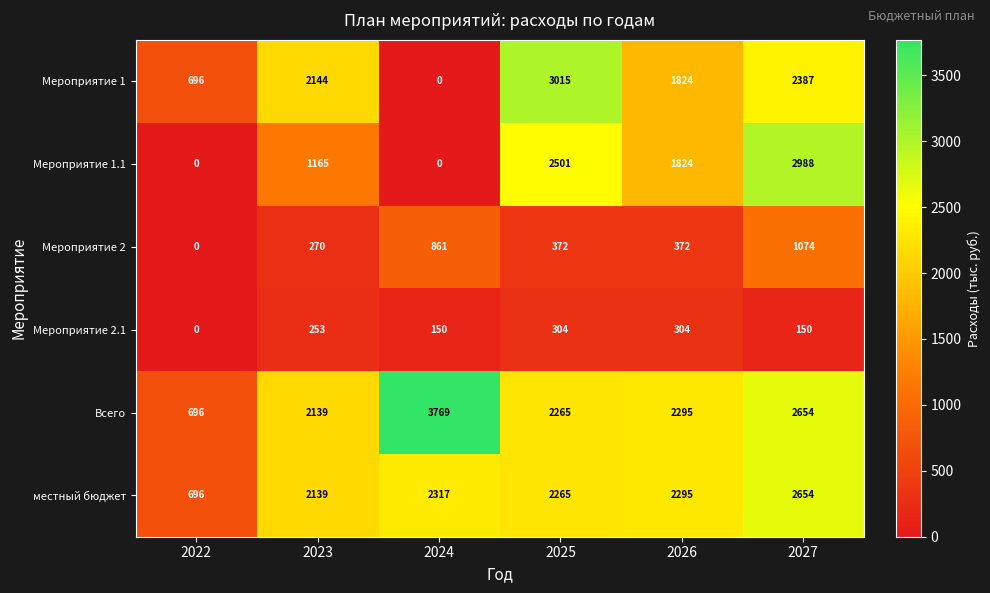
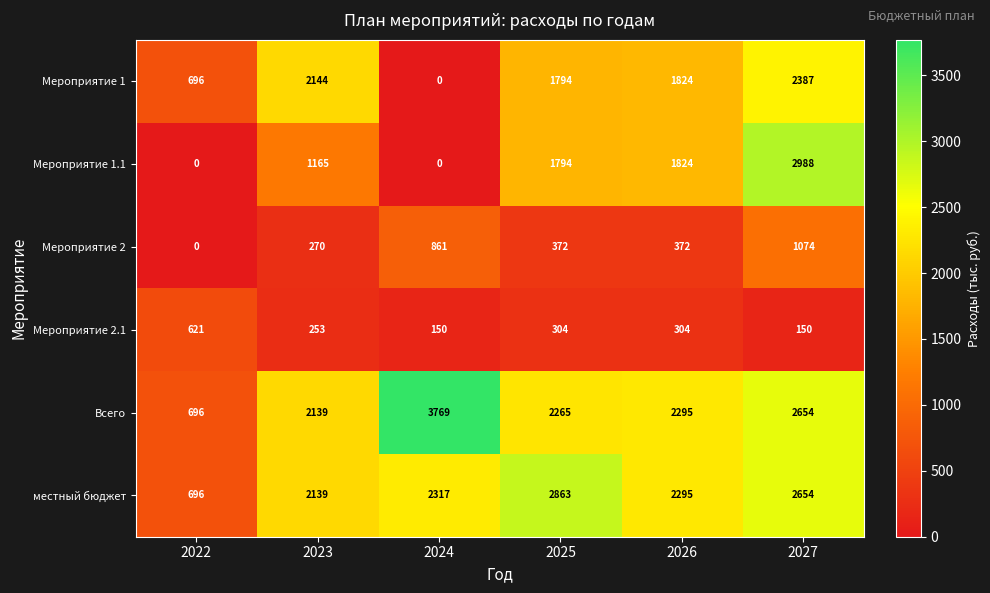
Мероприятие 1, 2025: 3015 -> 1794
Мероприятие 1.1, 2025: 2501 -> 1794
Мероприятие 2.1, 2022: 0 -> 621
местный бюджет, 2025: 2265 -> 2863
